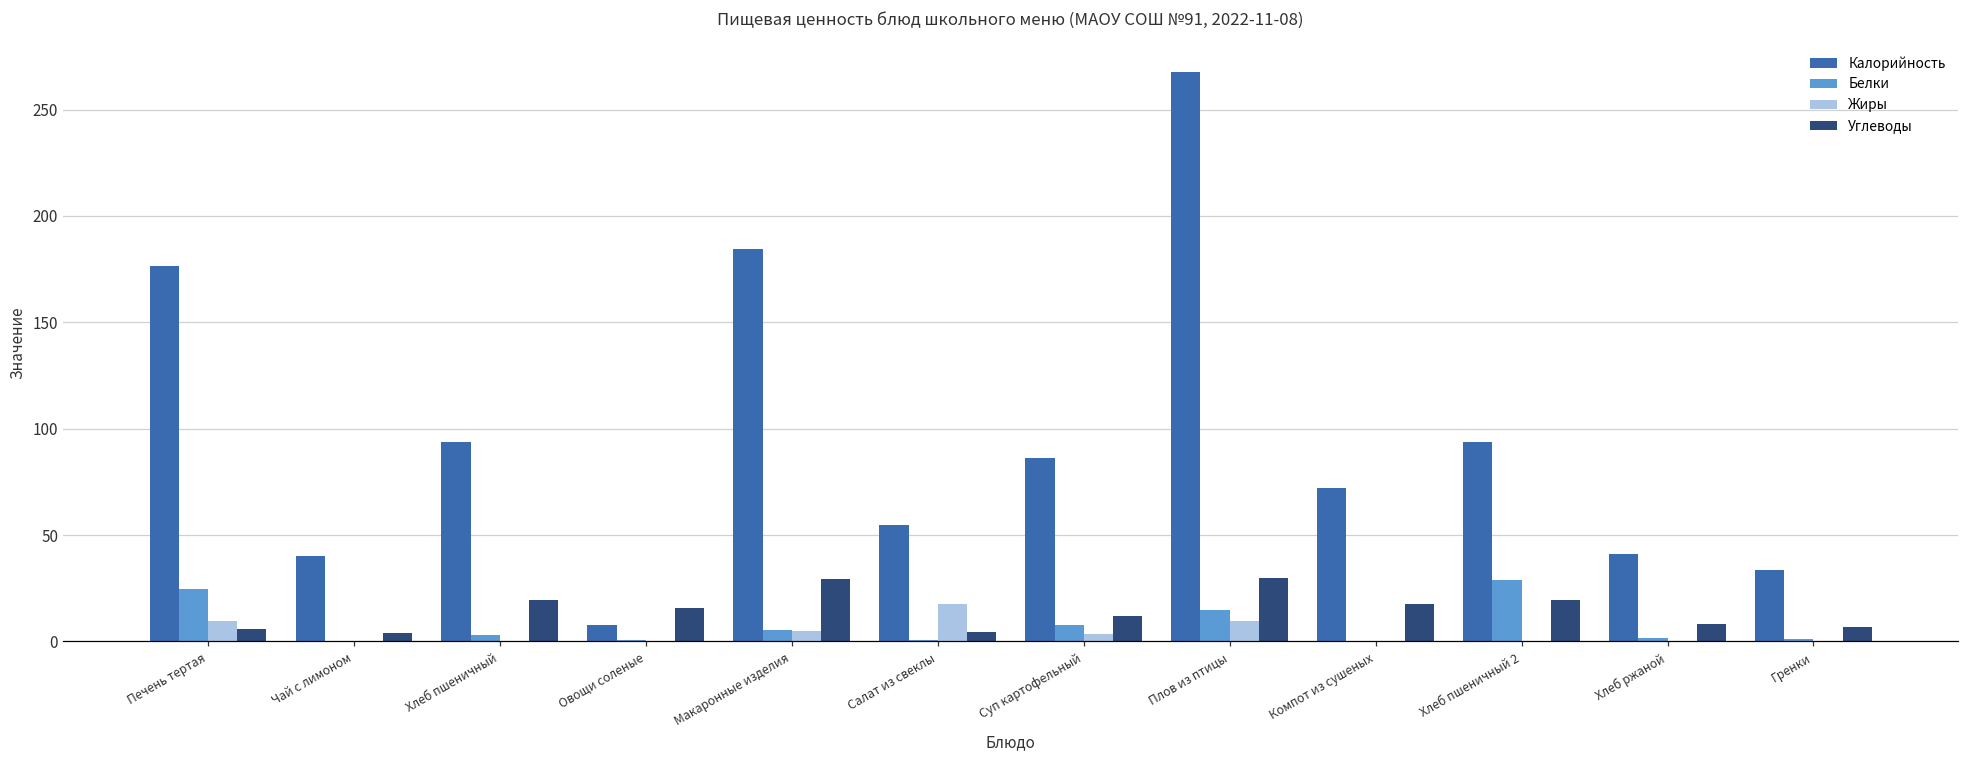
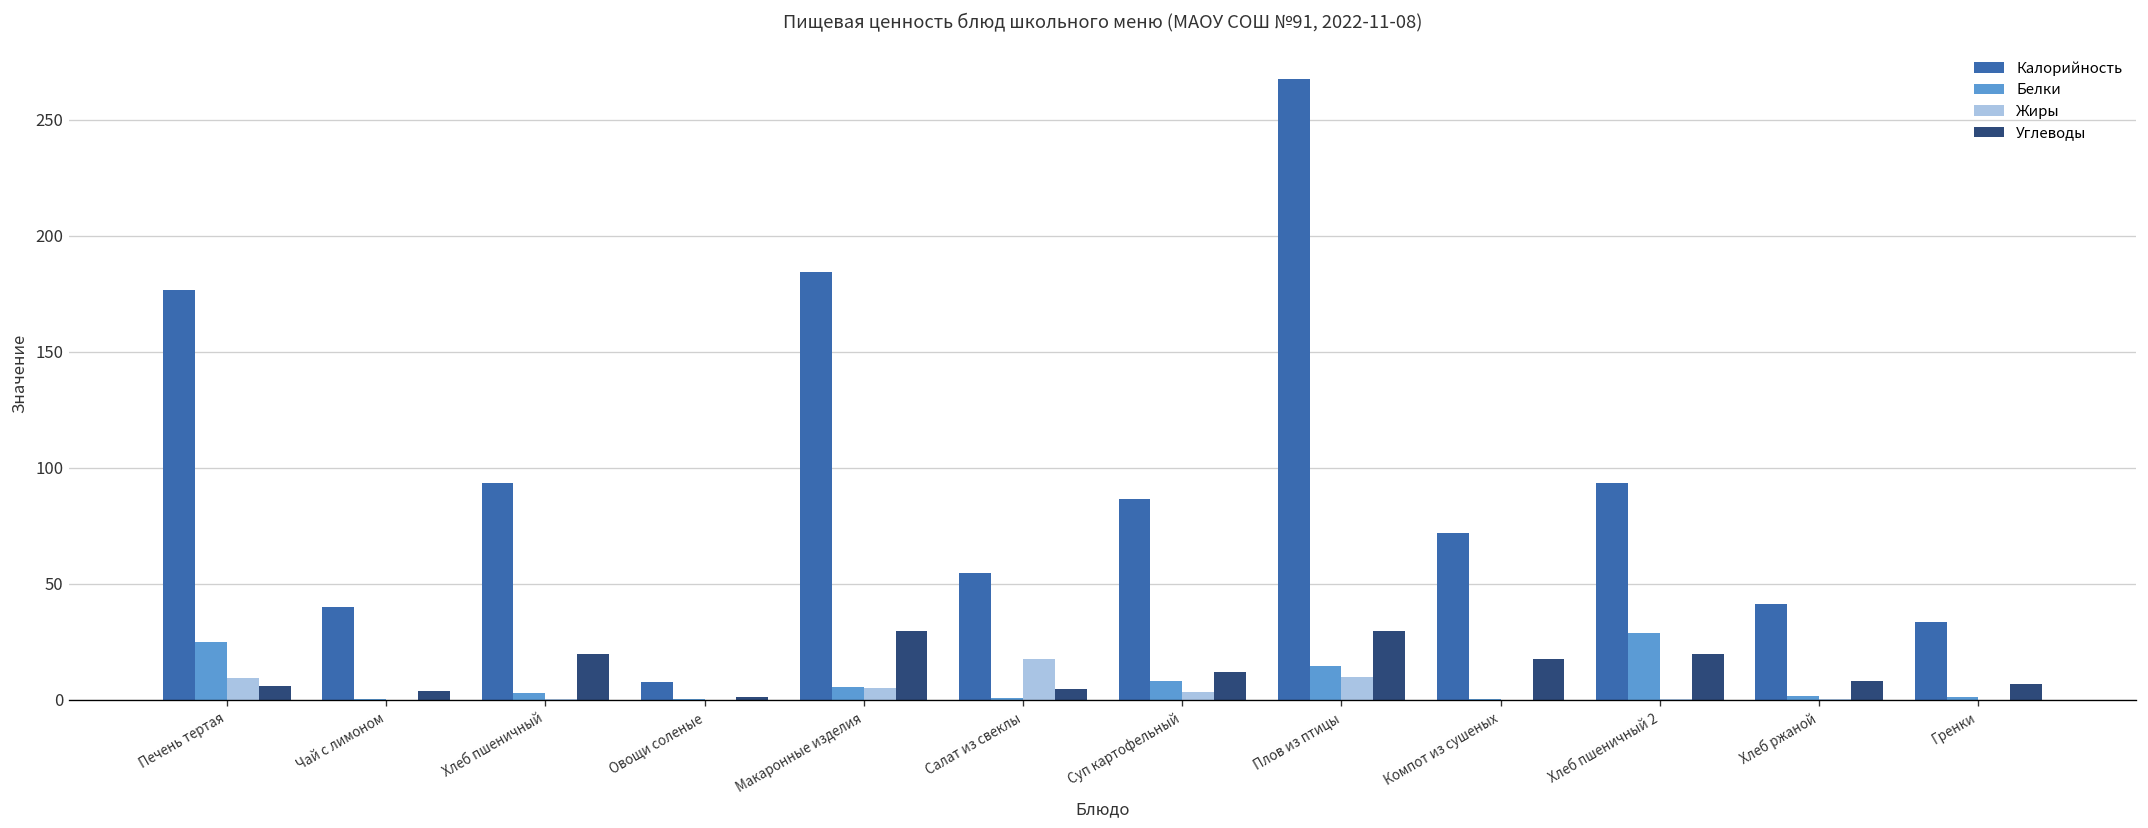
Углеводы, Овощи соленые: 16 -> 1
